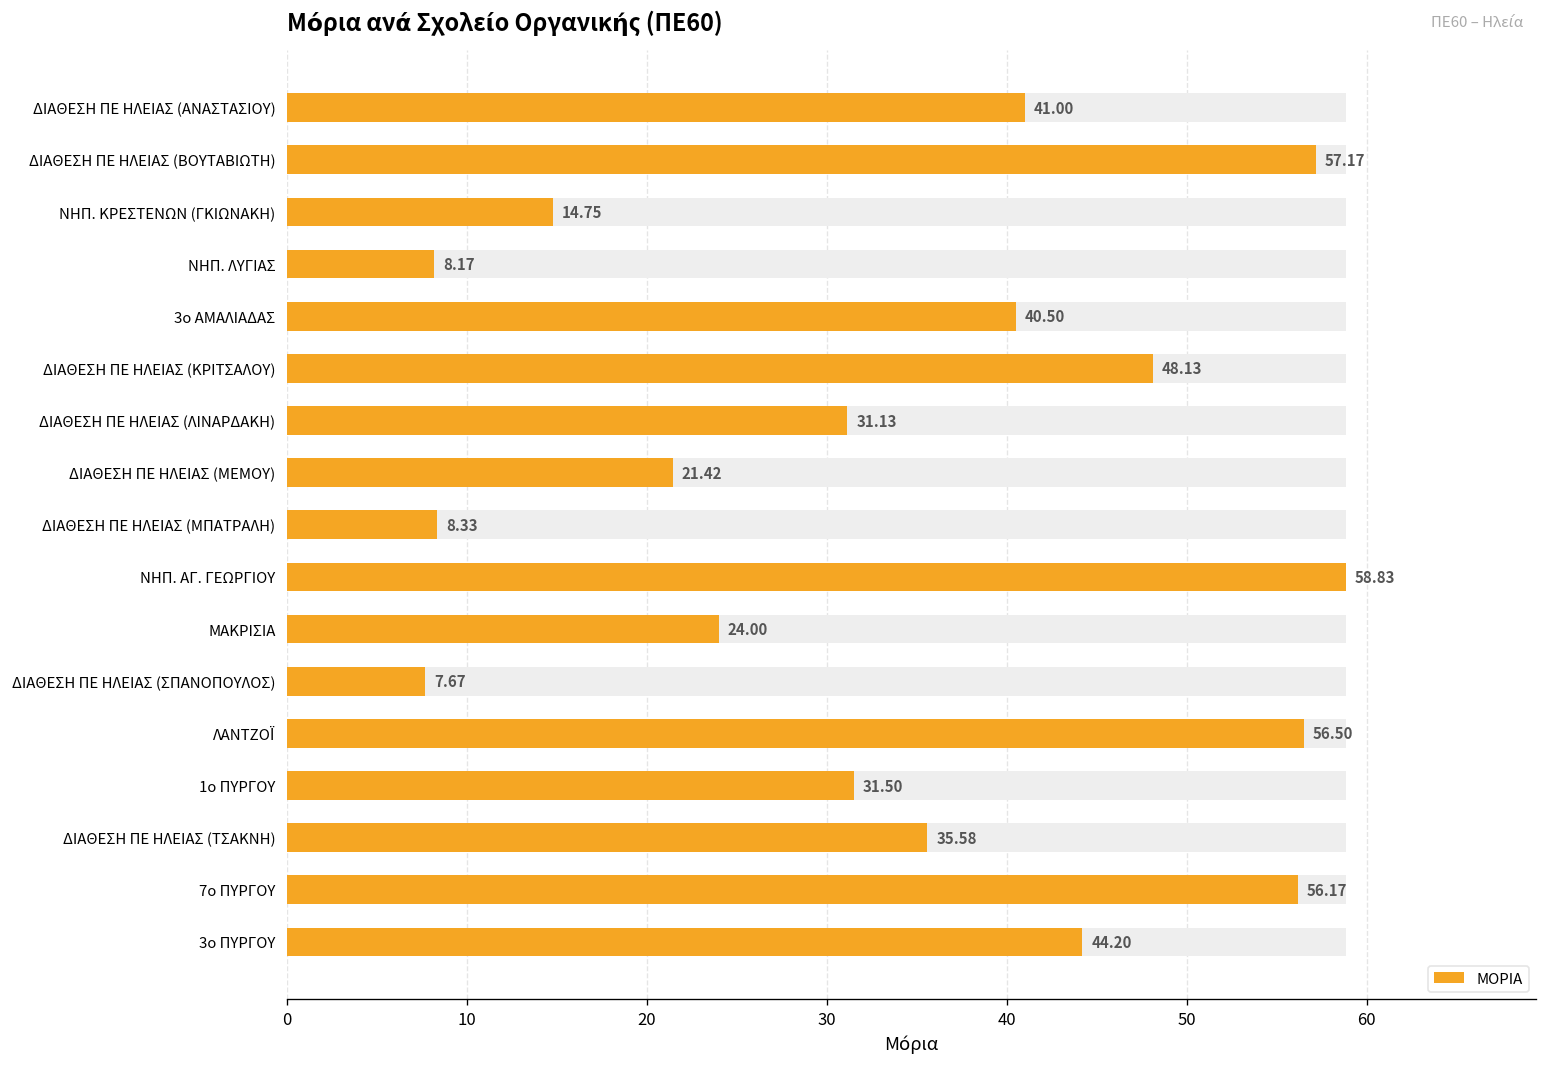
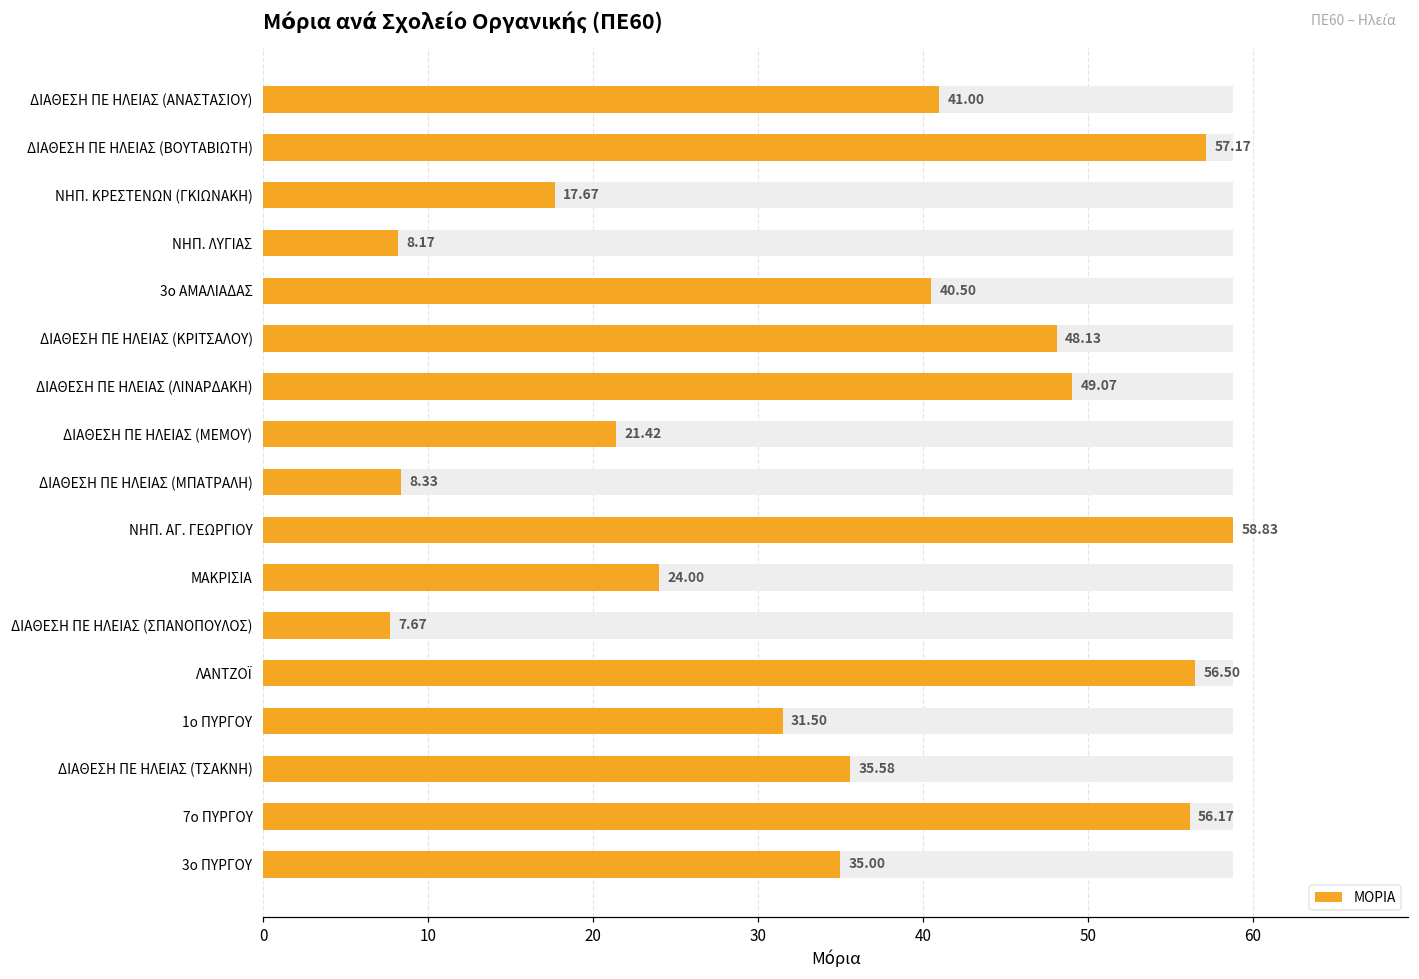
ΜΟΡΙΑ, ΝΗΠ. ΚΡΕΣΤΕΝΩΝ (ΓΚΙΩΝΑΚΗ): 14.75 -> 17.67
ΜΟΡΙΑ, ΔΙΑΘΕΣΗ ΠΕ ΗΛΕΙΑΣ (ΛΙΝΑΡΔΑΚΗ): 31.13 -> 49.07
ΜΟΡΙΑ, 3ο ΠΥΡΓΟΥ: 44.20 -> 35.00
